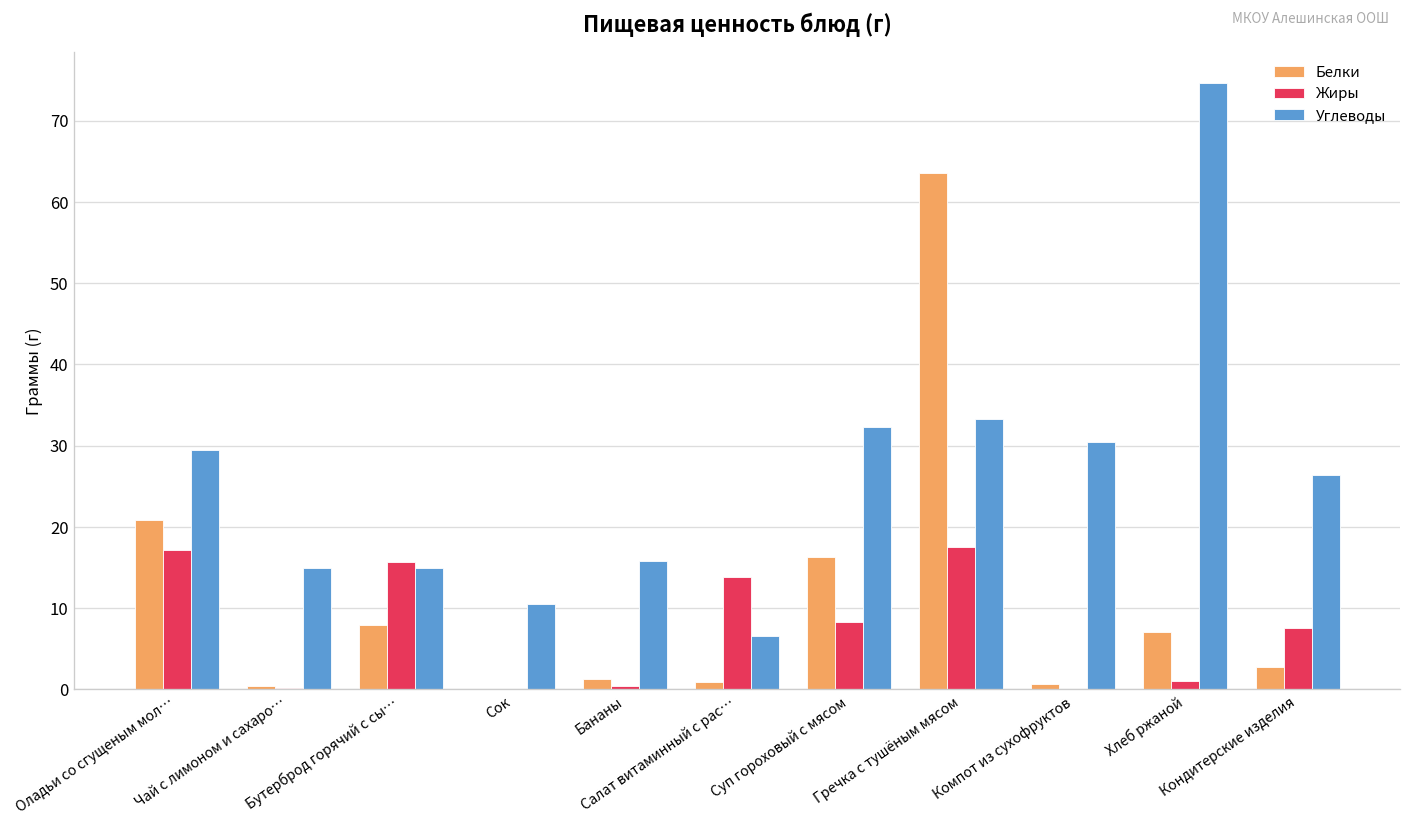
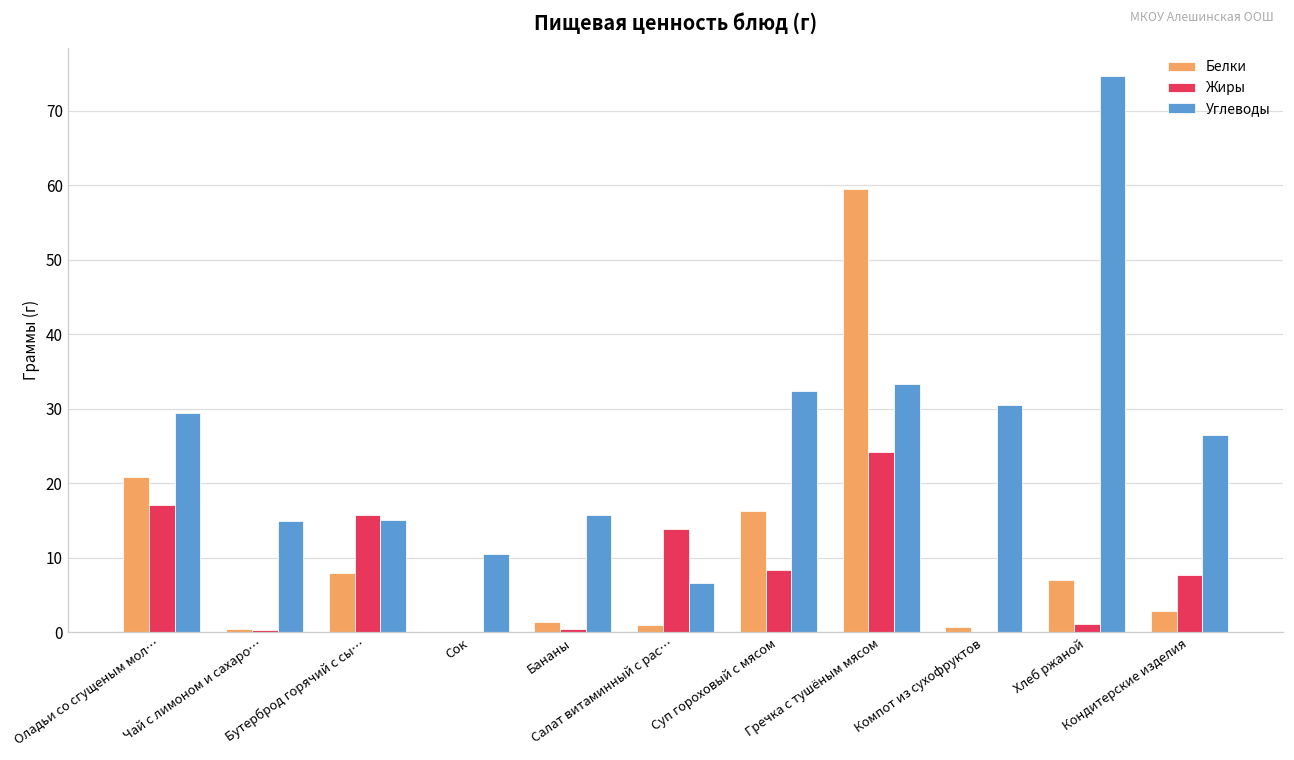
Белки, Гречка с тушёным мясом: 64 -> 60
Жиры, Гречка с тушёным мясом: 18 -> 24
